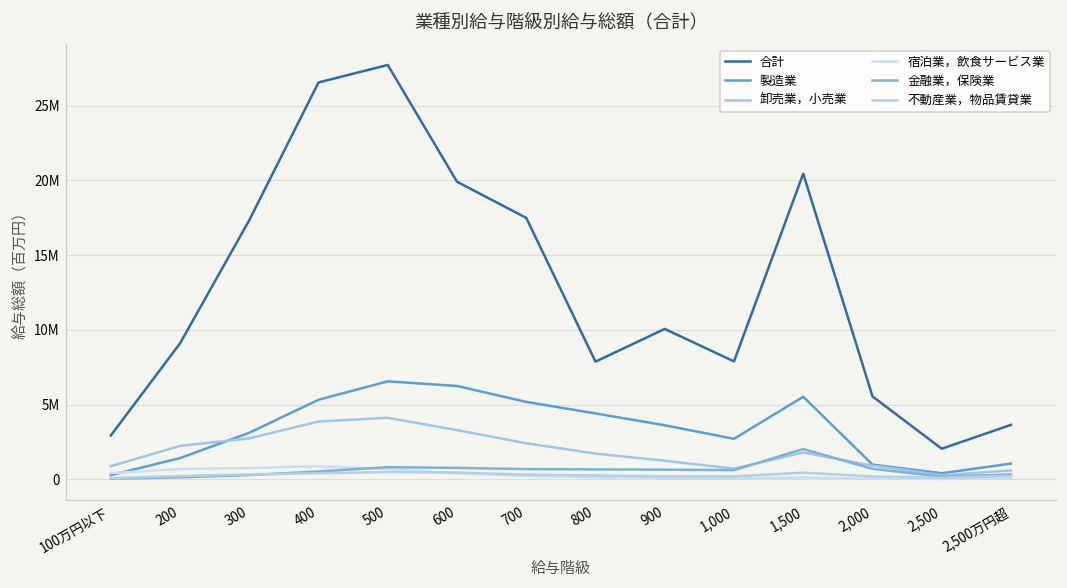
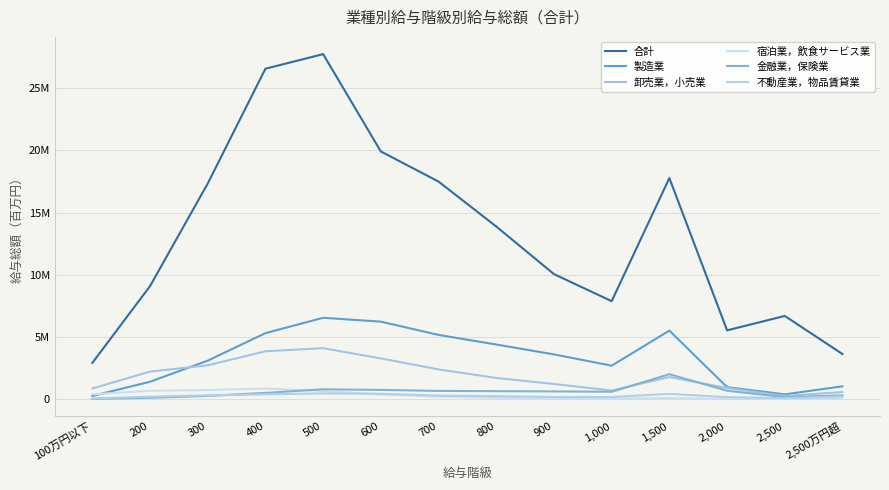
合計, 800: 7900000 -> 13900000
合計, 1,500: 20400000 -> 17800000
合計, 2,500: 2000000 -> 6700000
